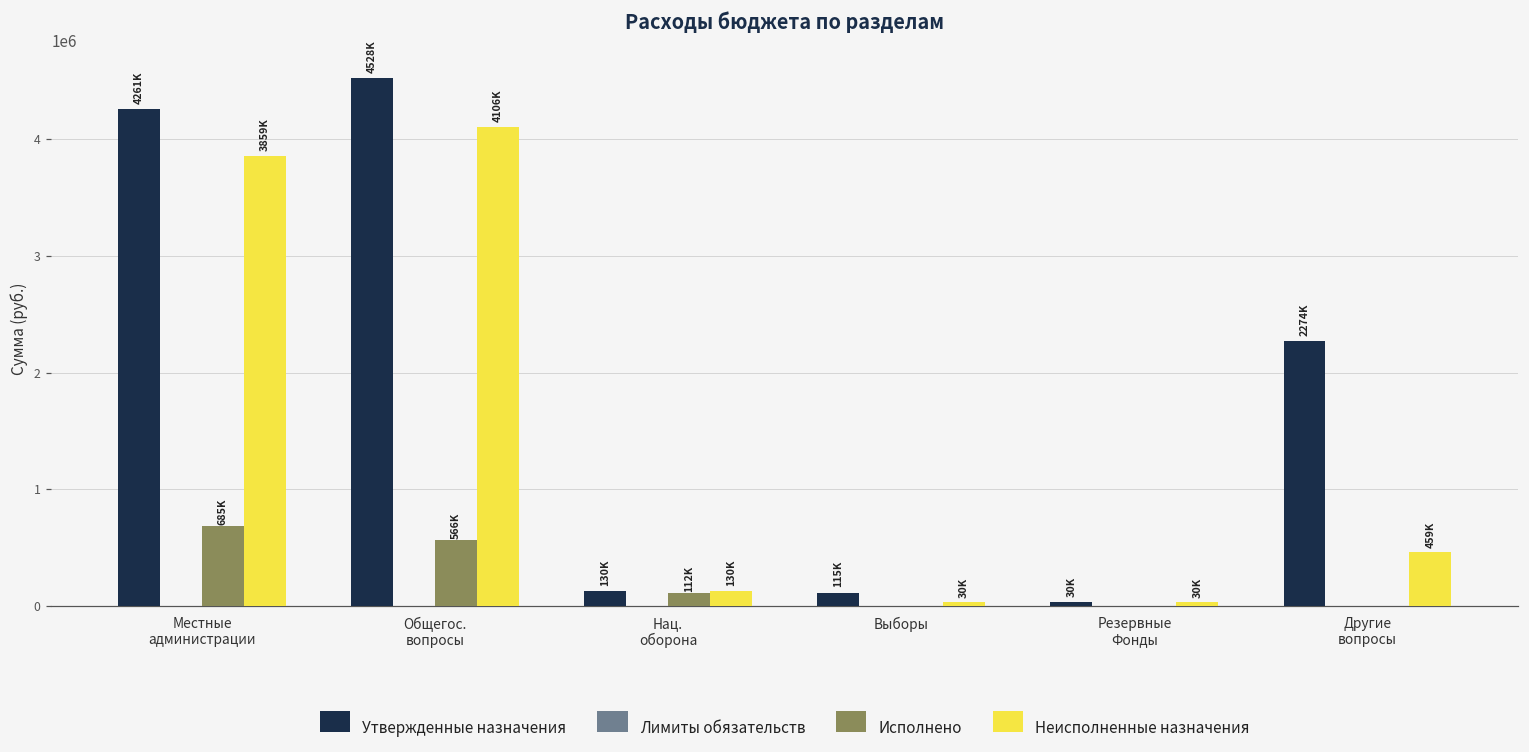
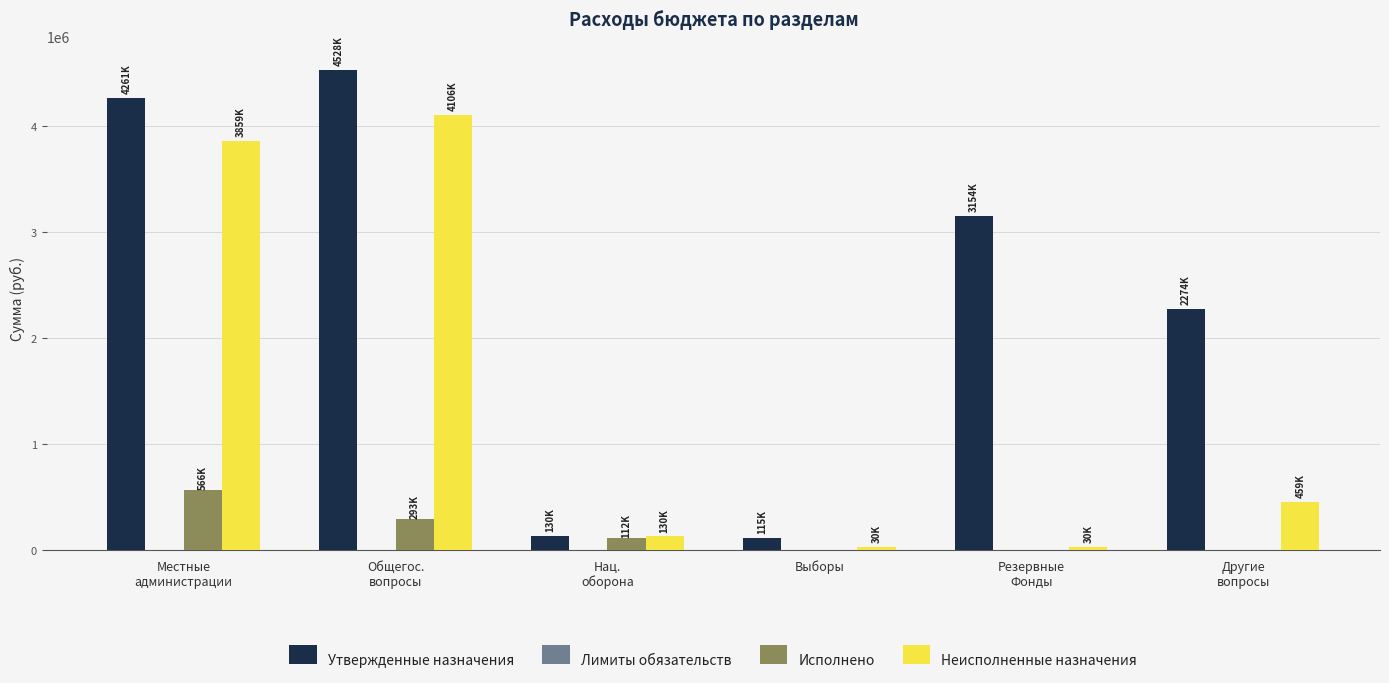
Исполнено, Местные администрации: 685K -> 566K
Исполнено, Общегос. вопросы: 566K -> 293K
Утвержденные назначения, Резервные Фонды: 30K -> 3154K
